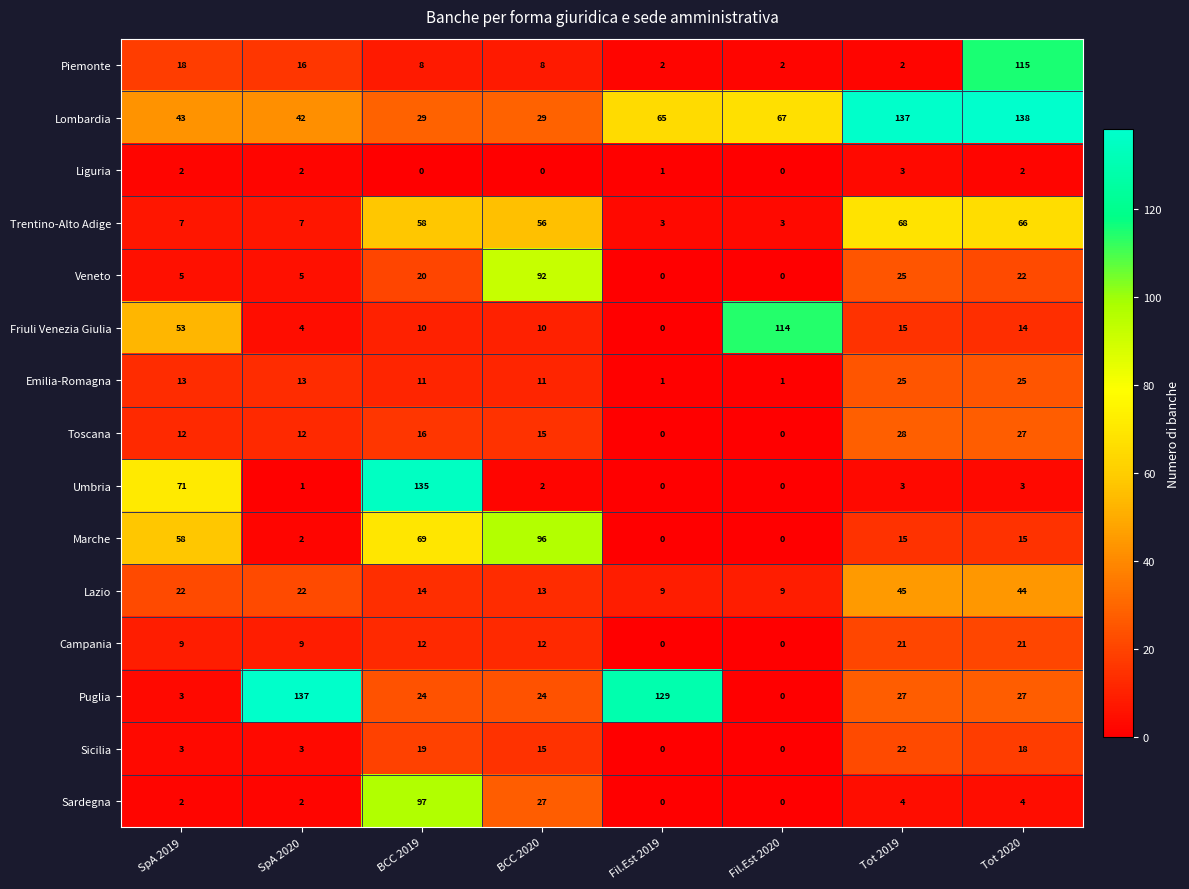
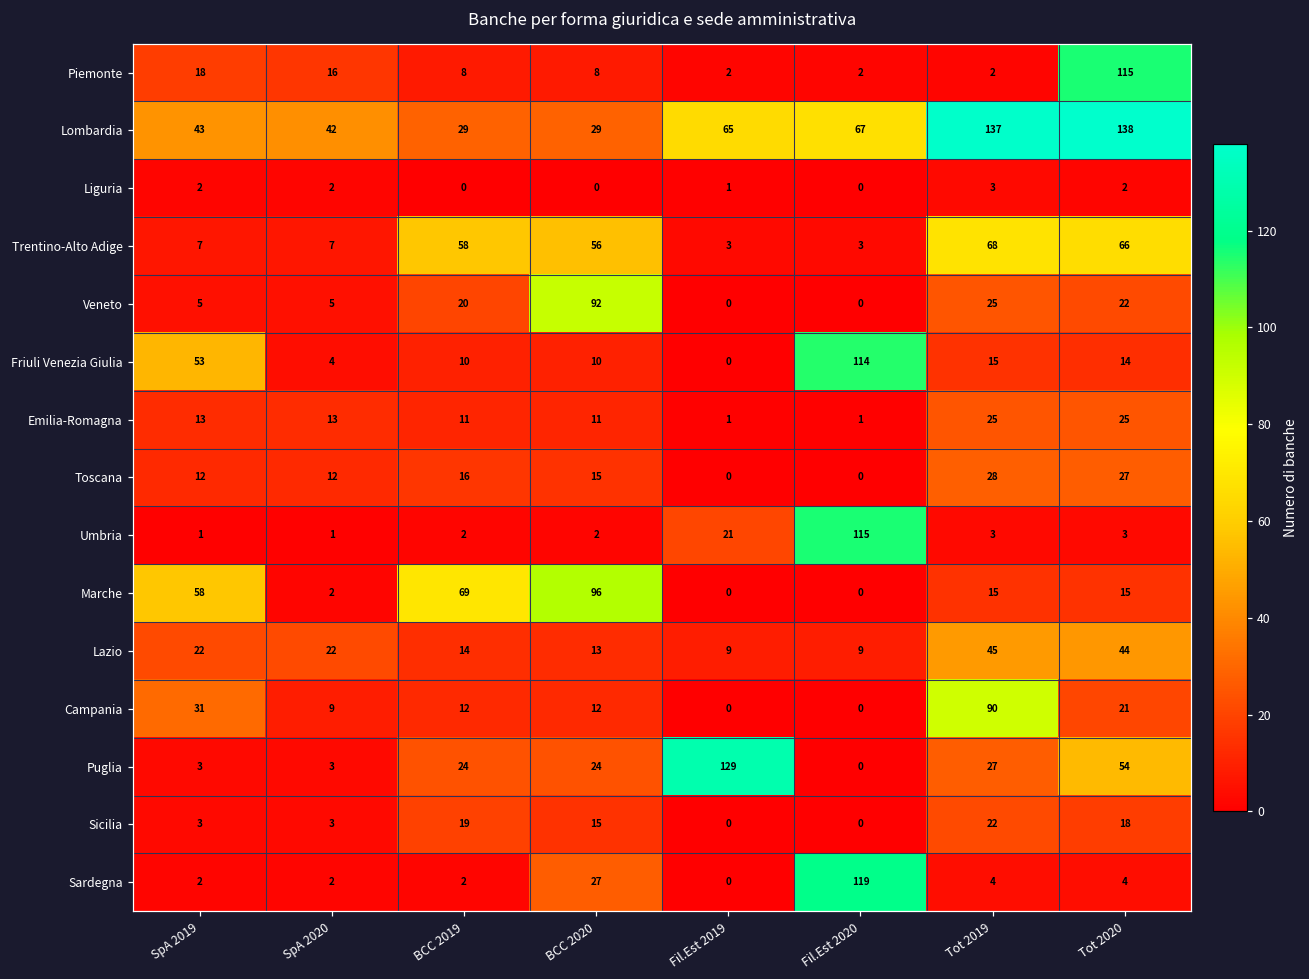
Umbria, SpA 2019: 71 -> 1
Umbria, BCC 2019: 135 -> 2
Umbria, Fil.Est 2019: 0 -> 21
Umbria, Fil.Est 2020: 0 -> 115
Campania, SpA 2019: 9 -> 31
Campania, Tot 2019: 21 -> 90
Puglia, SpA 2020: 137 -> 3
Puglia, Tot 2020: 27 -> 54
Sardegna, BCC 2019: 97 -> 2
Sardegna, Fil.Est 2020: 0 -> 119
